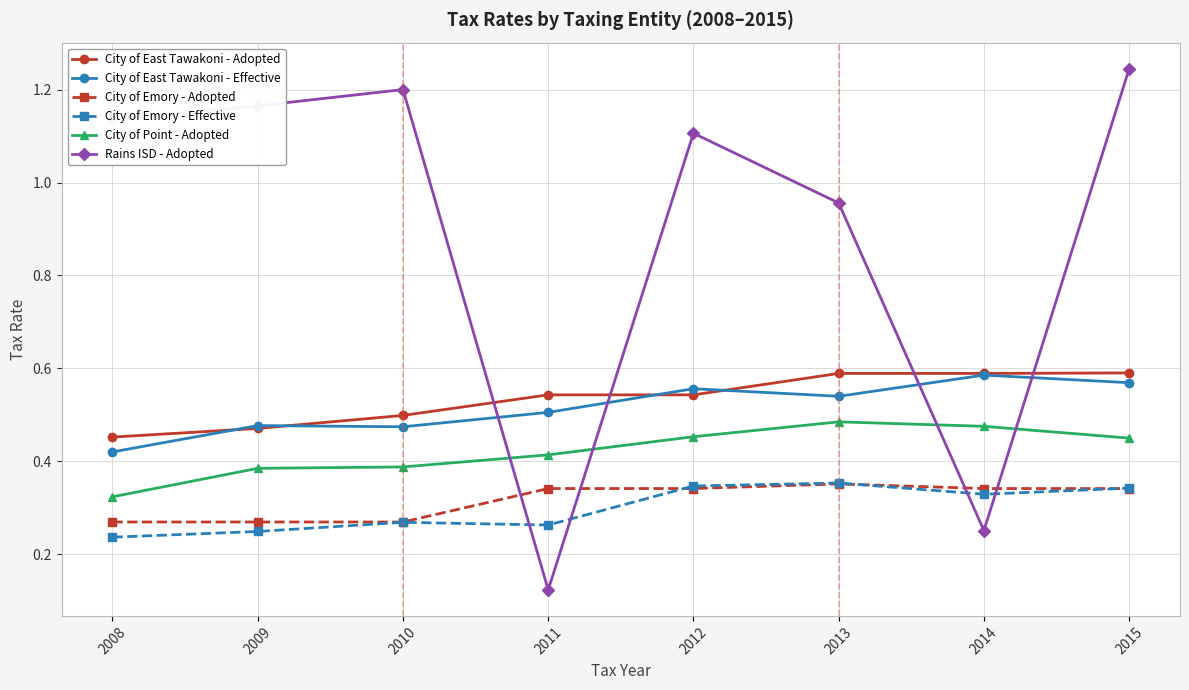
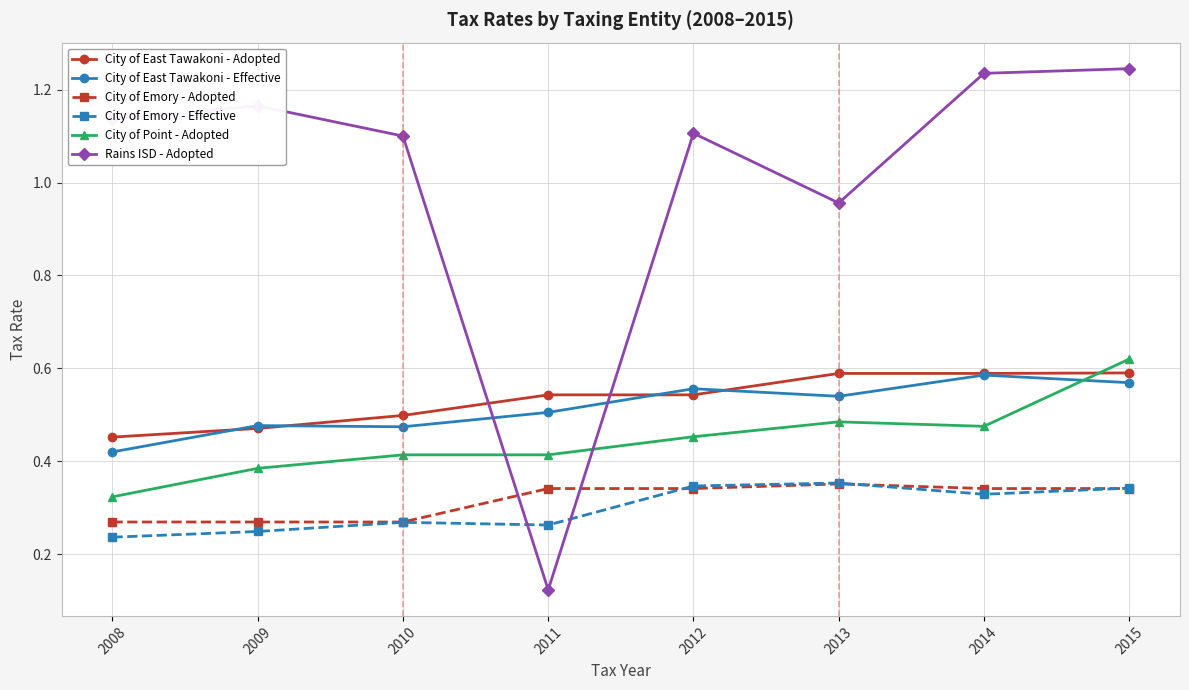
City of Point - Adopted, 2010: 0.39 -> 0.41
Rains ISD - Adopted, 2010: 1.2 -> 1.1
Rains ISD - Adopted, 2014: 0.25 -> 1.24
City of Point - Adopted, 2015: 0.45 -> 0.62
